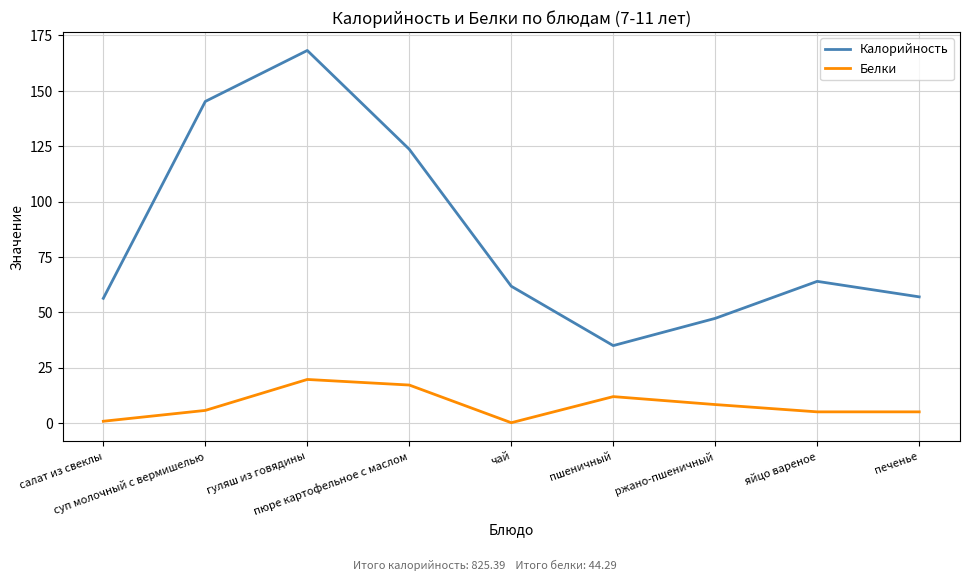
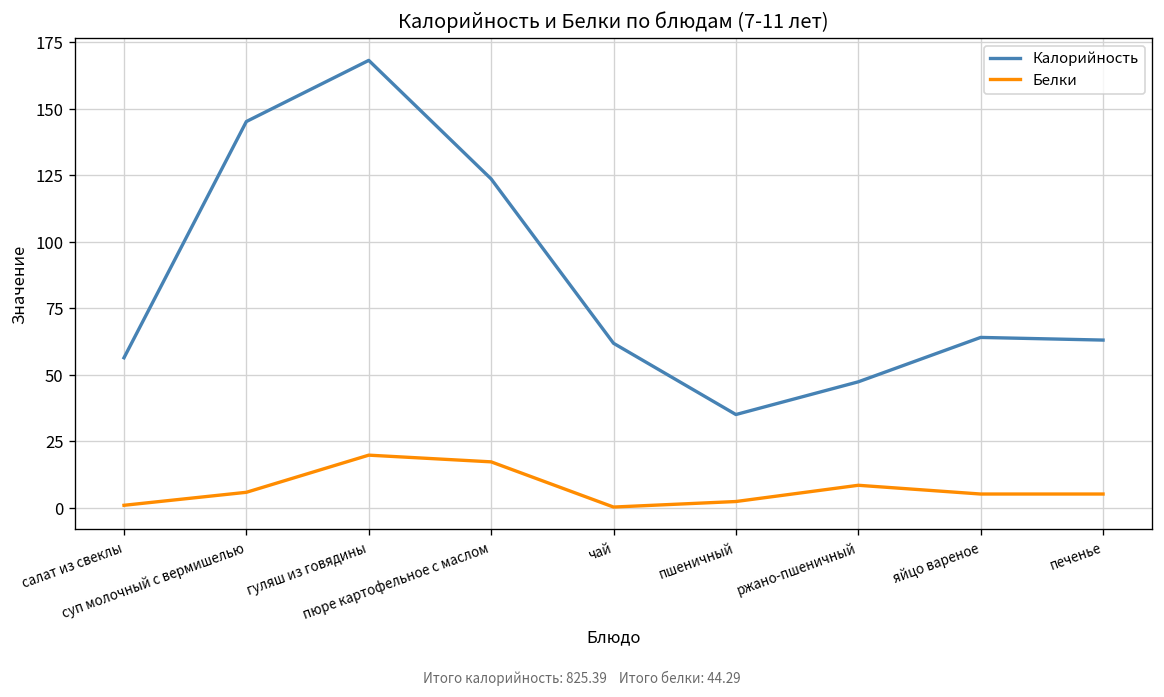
Белки, пшеничный: 12 -> 2
Калорийность, печенье: 57 -> 63
